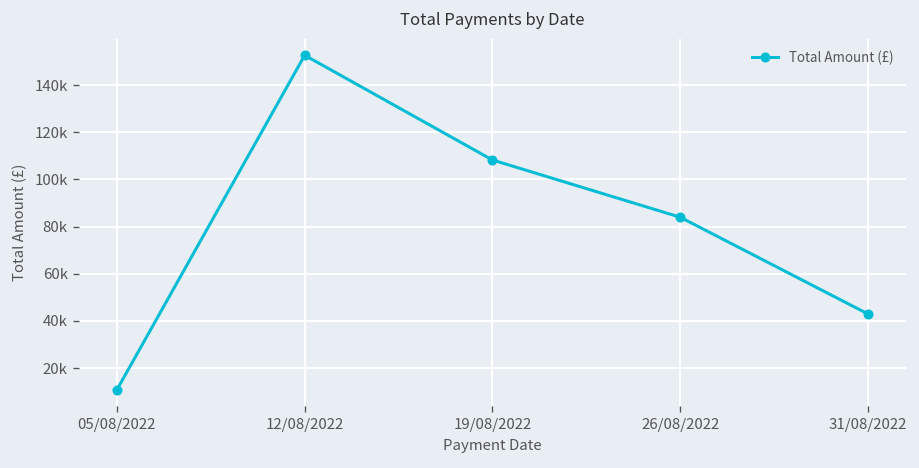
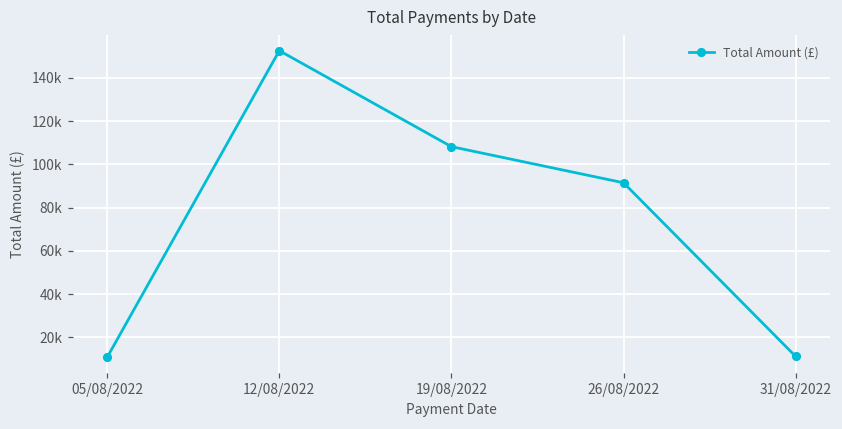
26/08/2022: 84000 -> 92000
31/08/2022: 43000 -> 11000
